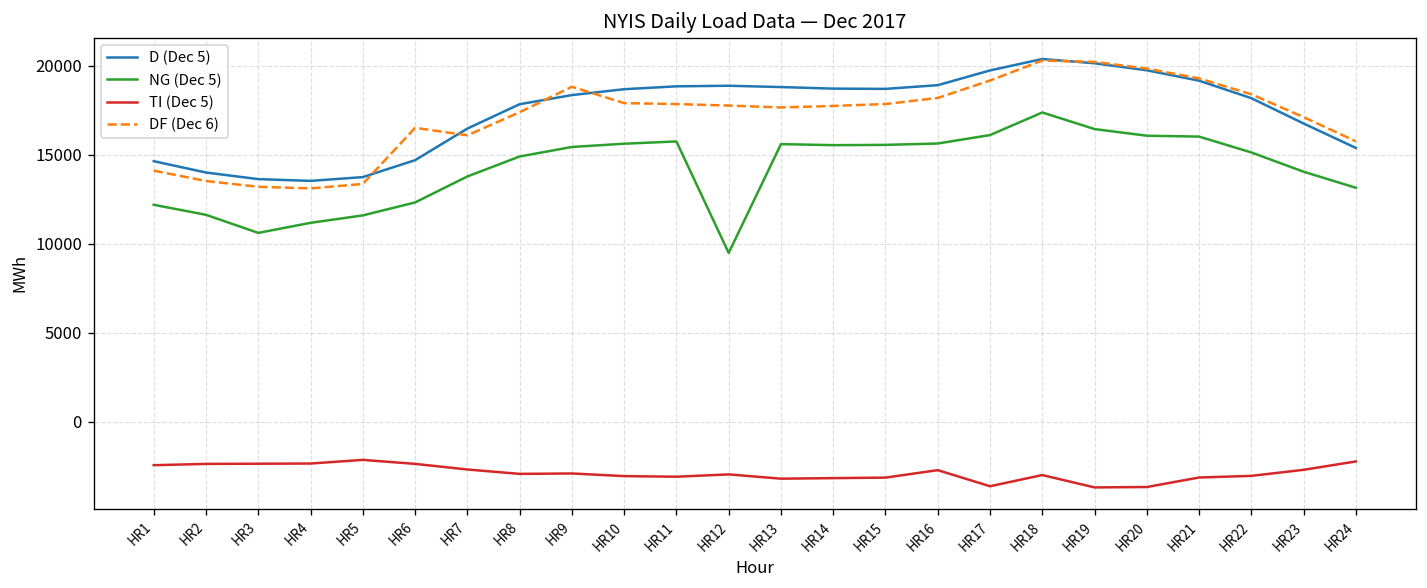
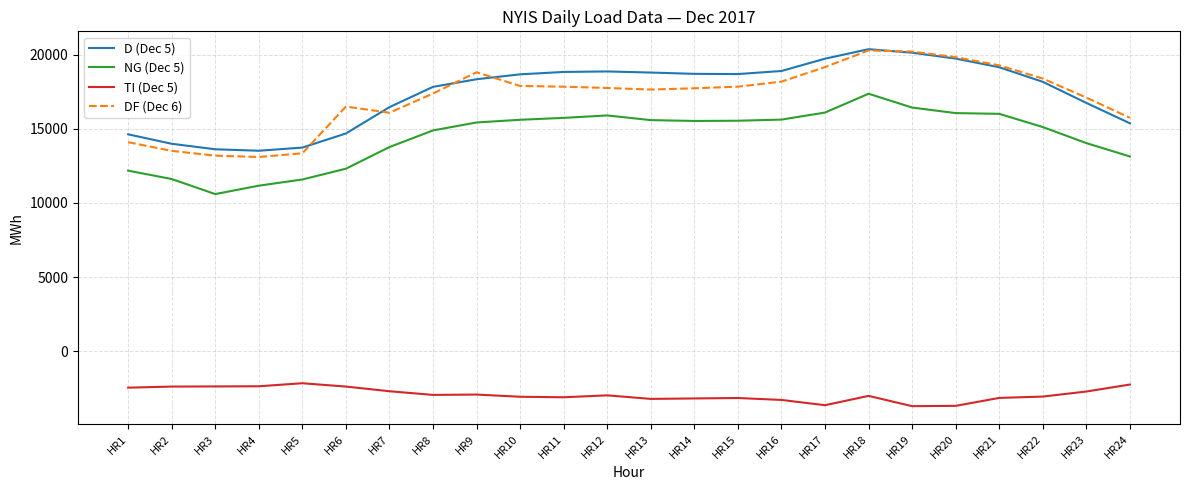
NG (Dec 5), HR12: 9500 -> 15900
TI (Dec 5), HR16: -2700 -> -3300
